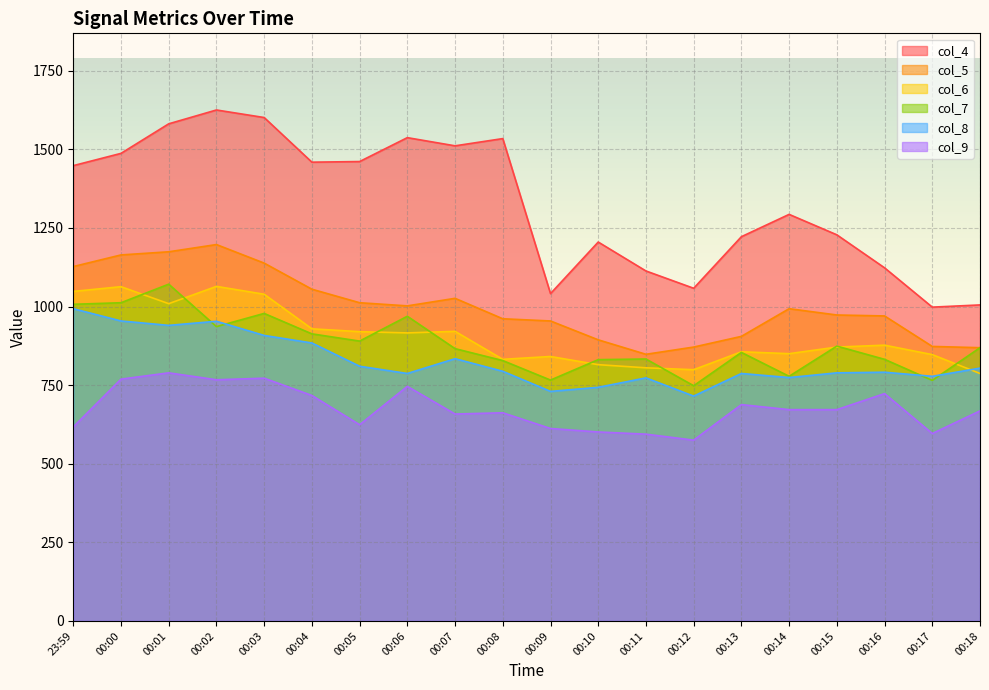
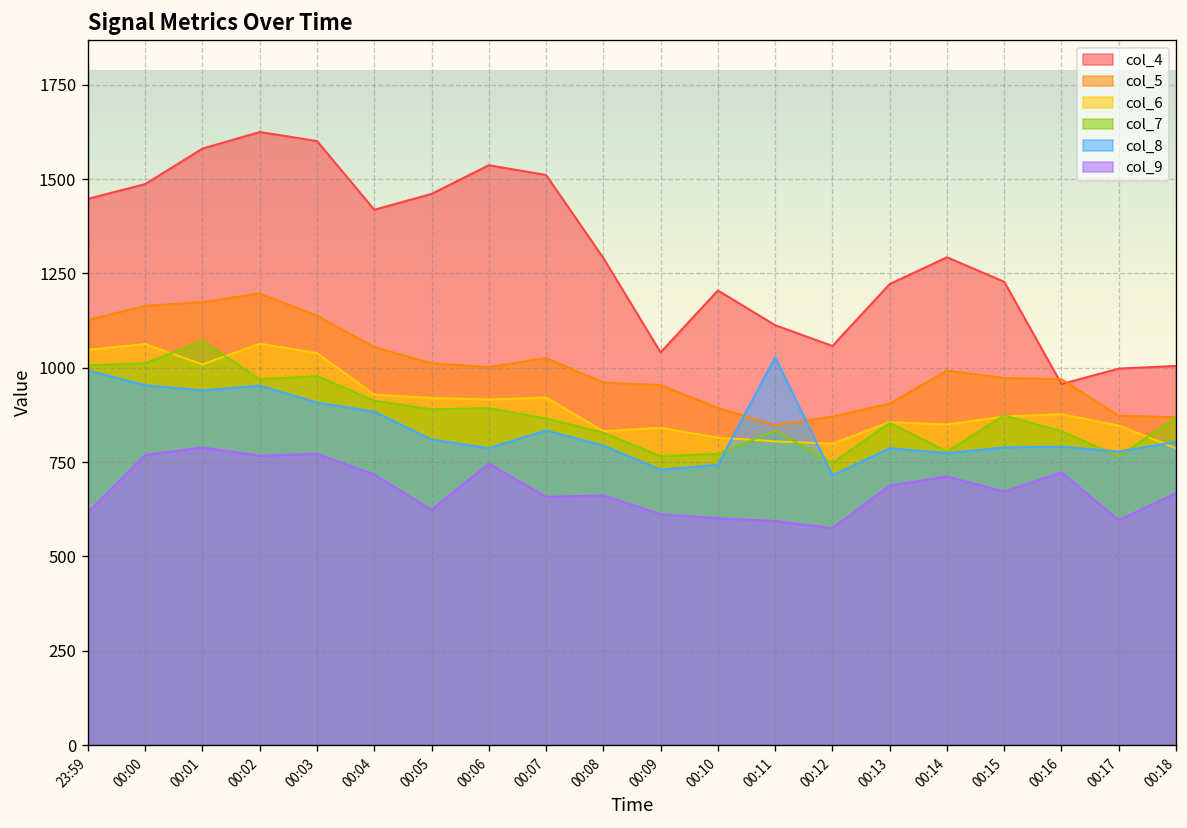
col_7, 00:02: 940 -> 970
col_4, 00:04: 1460 -> 1420
col_7, 00:06: 970 -> 890
col_4, 00:08: 1530 -> 1290
col_7, 00:10: 830 -> 770
col_8, 00:11: 770 -> 1030
col_9, 00:14: 670 -> 710
col_4, 00:16: 1120 -> 960
